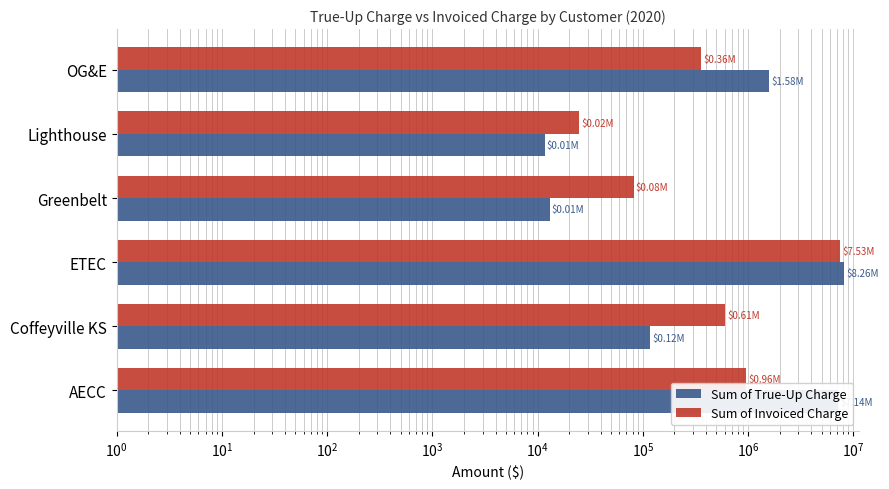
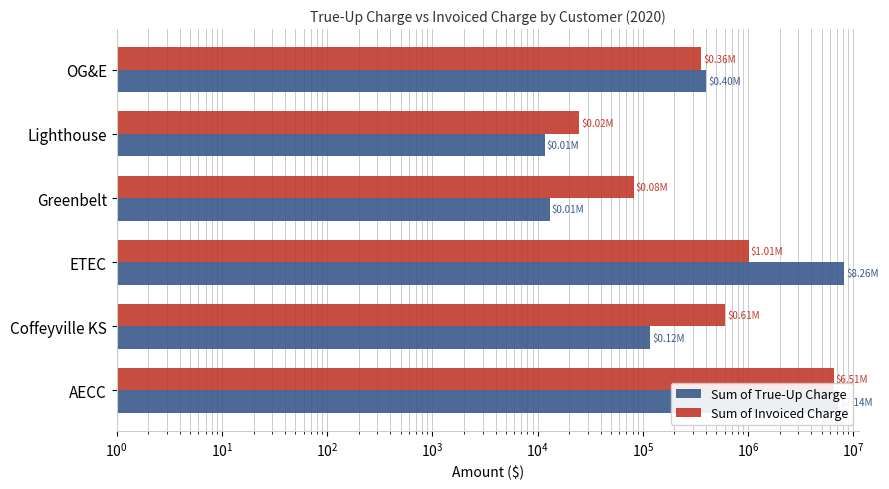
Sum of True-Up Charge, OG&E: $1.58M -> $0.40M
Sum of Invoiced Charge, ETEC: $7.53M -> $1.01M
Sum of Invoiced Charge, AECC: 1000000 -> 7000000
